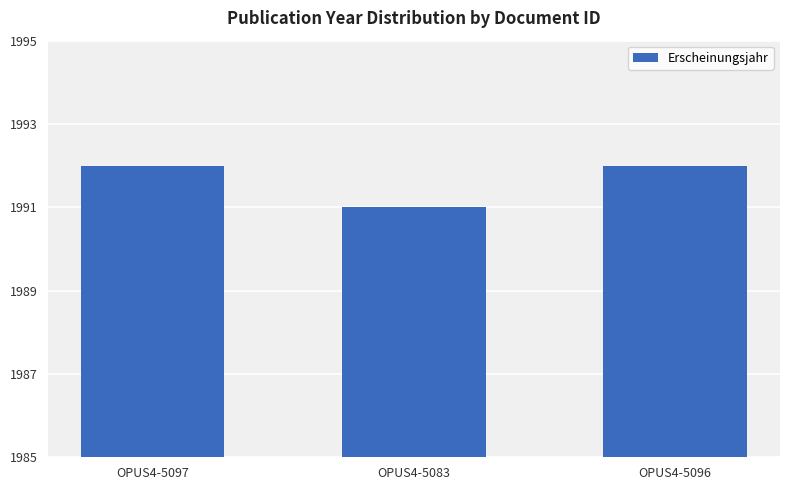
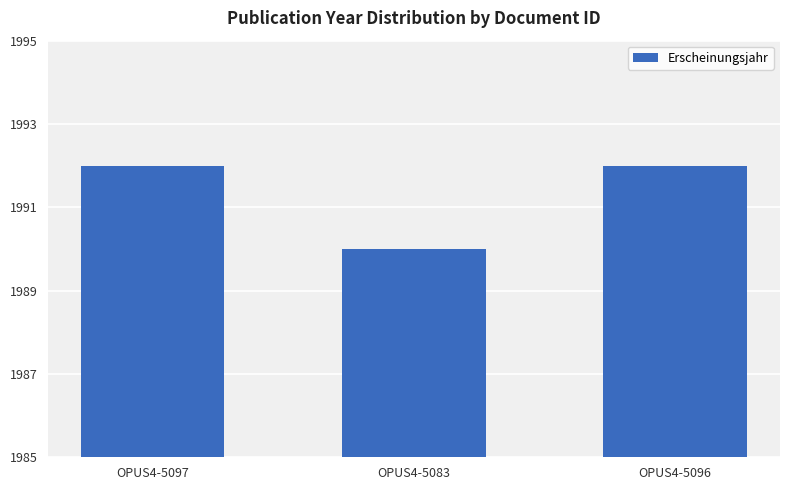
OPUS4-5083: 1991 -> 1990
